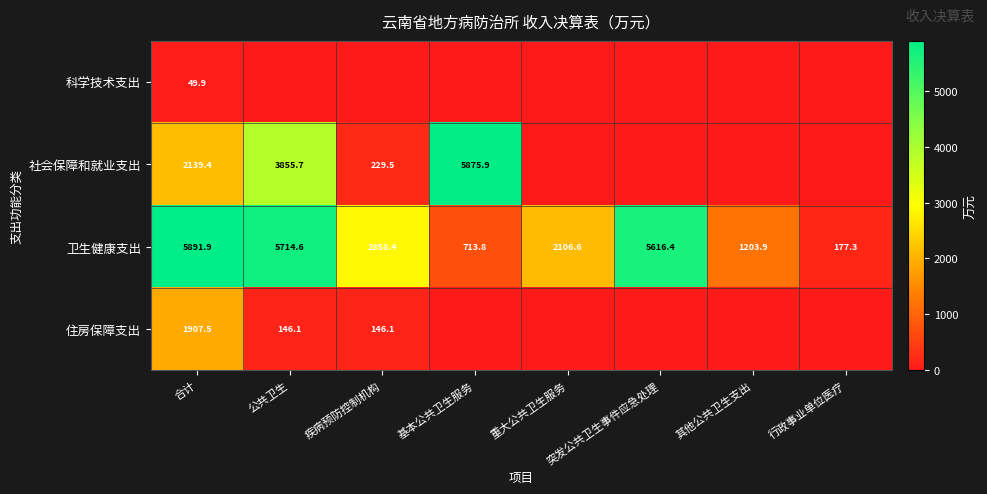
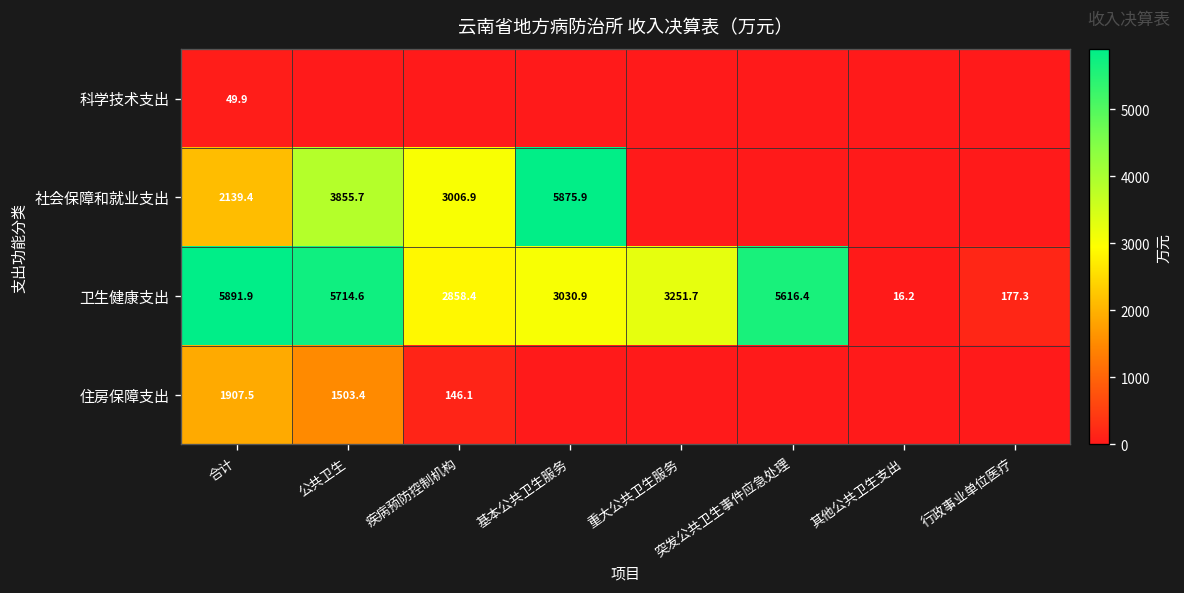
社会保障和就业支出, 疾病预防控制机构: 229.5 -> 3006.9
卫生健康支出, 基本公共卫生服务: 713.8 -> 3030.9
卫生健康支出, 重大公共卫生服务: 2106.6 -> 3251.7
卫生健康支出, 其他公共卫生支出: 1203.9 -> 16.2
住房保障支出, 公共卫生: 146.1 -> 1503.4
